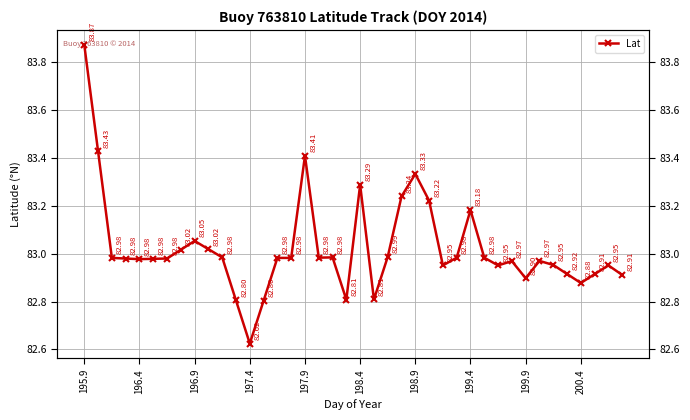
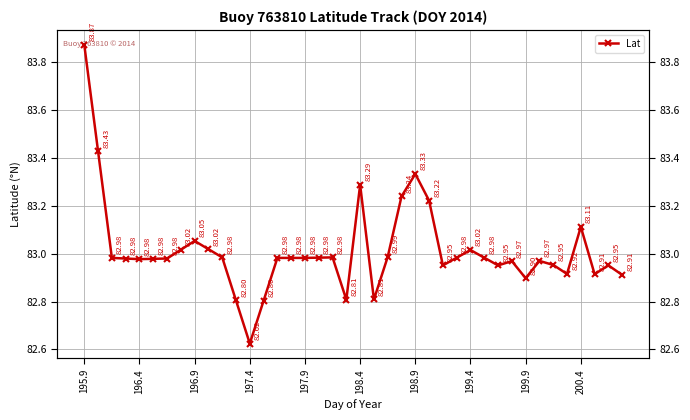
197.9: 83.41 -> 82.98
199.4: 83.18 -> 83.02
200.4: 82.88 -> 83.11
